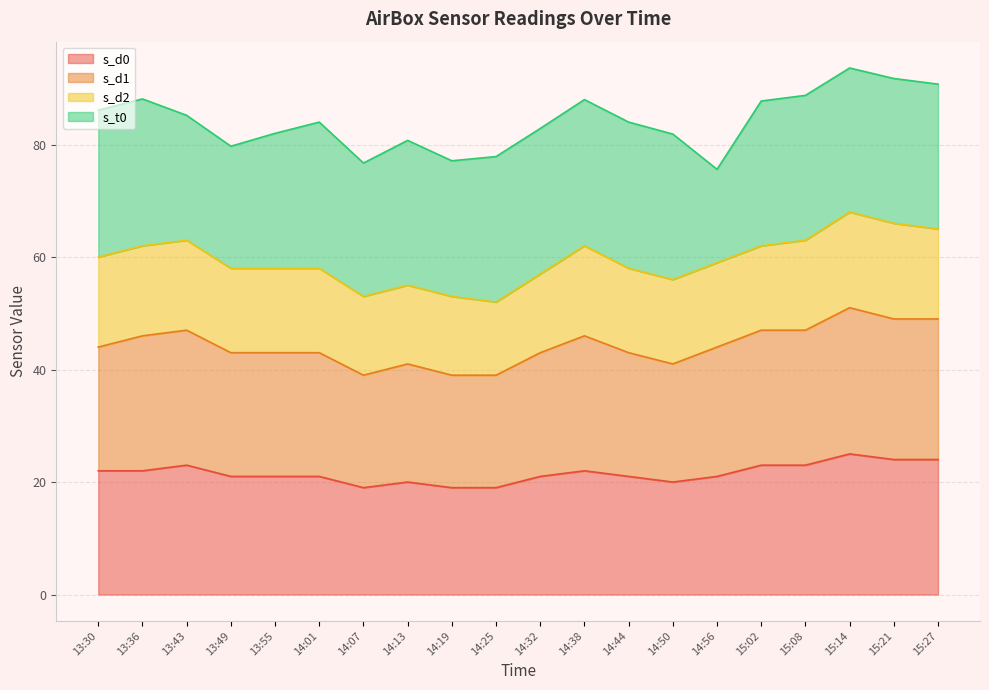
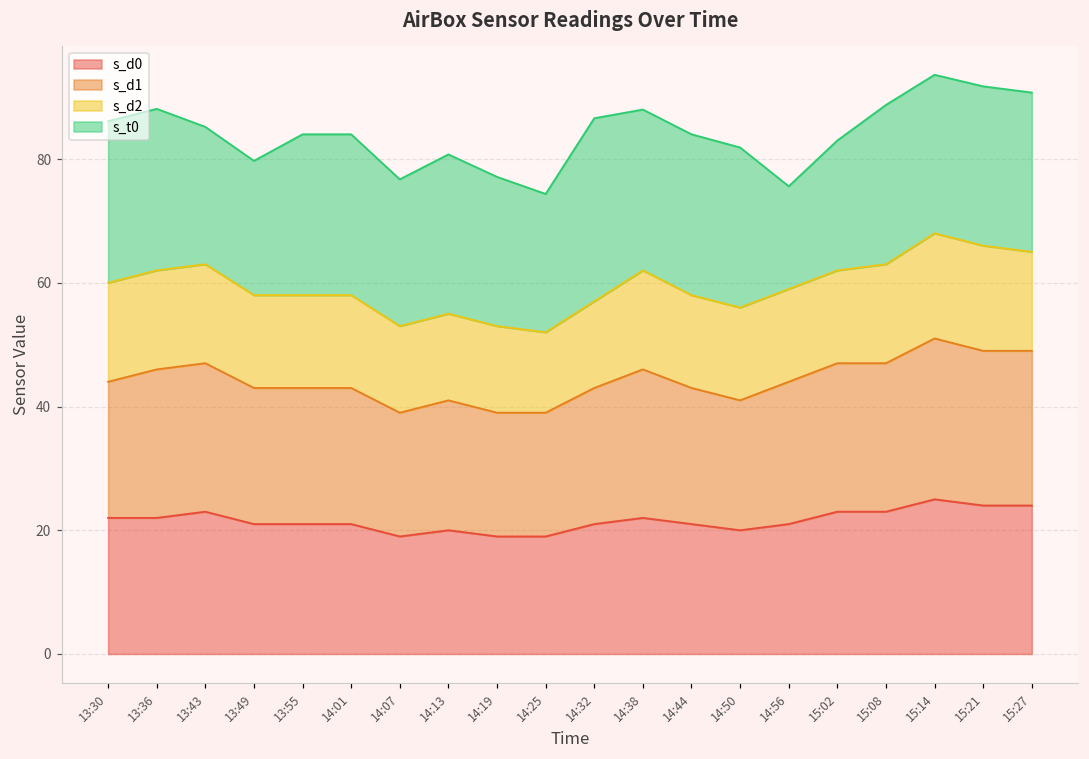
s_t0, 13:55: 24 -> 26
s_t0, 14:25: 26 -> 22
s_t0, 14:32: 26 -> 30
s_t0, 15:02: 26 -> 21
